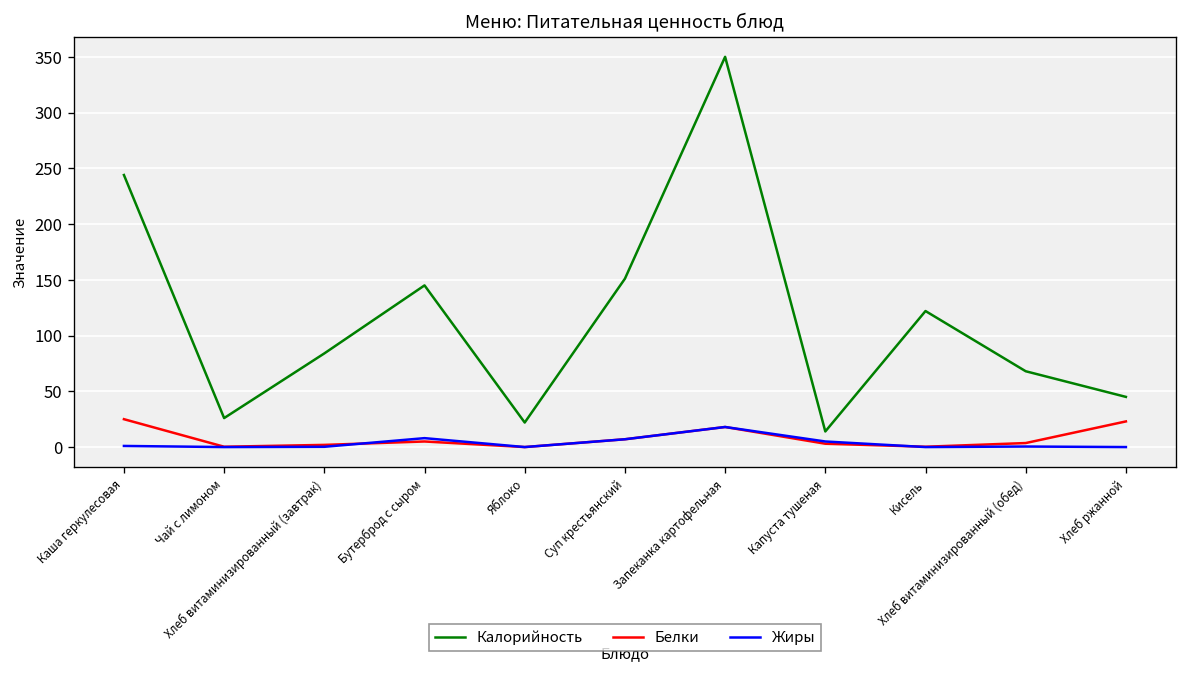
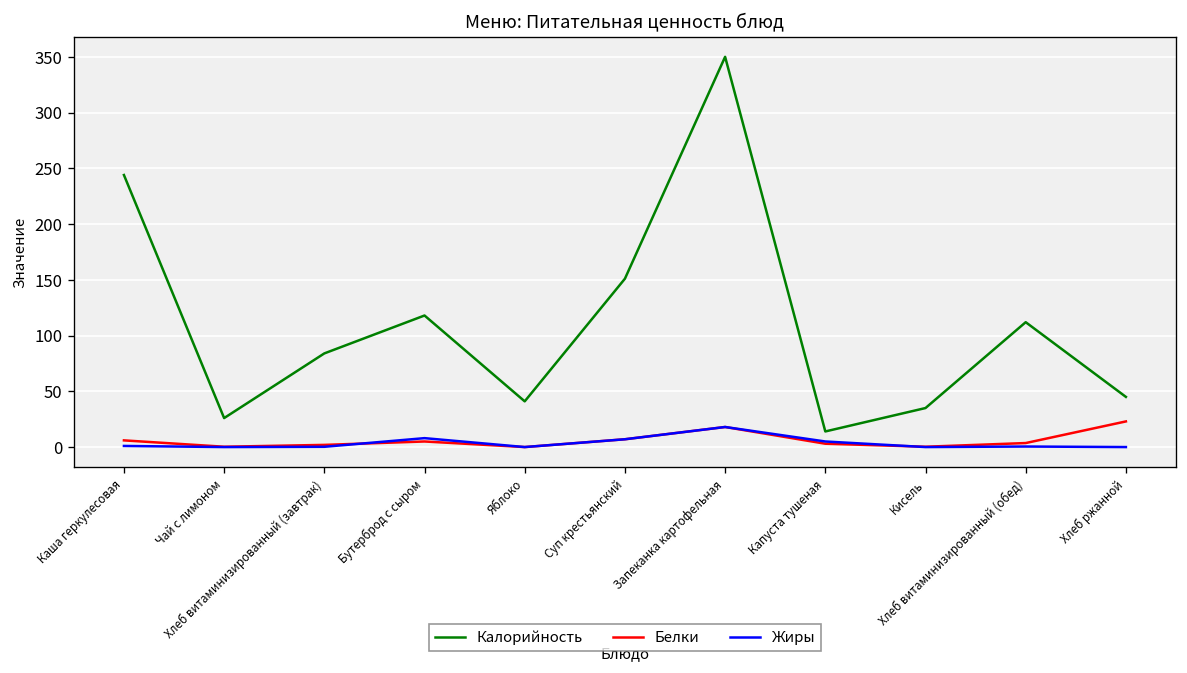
Белки, Каша геркулесовая: 30 -> 10
Калорийность, Бутерброд с сыром: 150 -> 120
Калорийность, Яблоко: 20 -> 40
Калорийность, Кисель: 120 -> 40
Калорийность, Хлеб витаминизированный (обед): 70 -> 110
